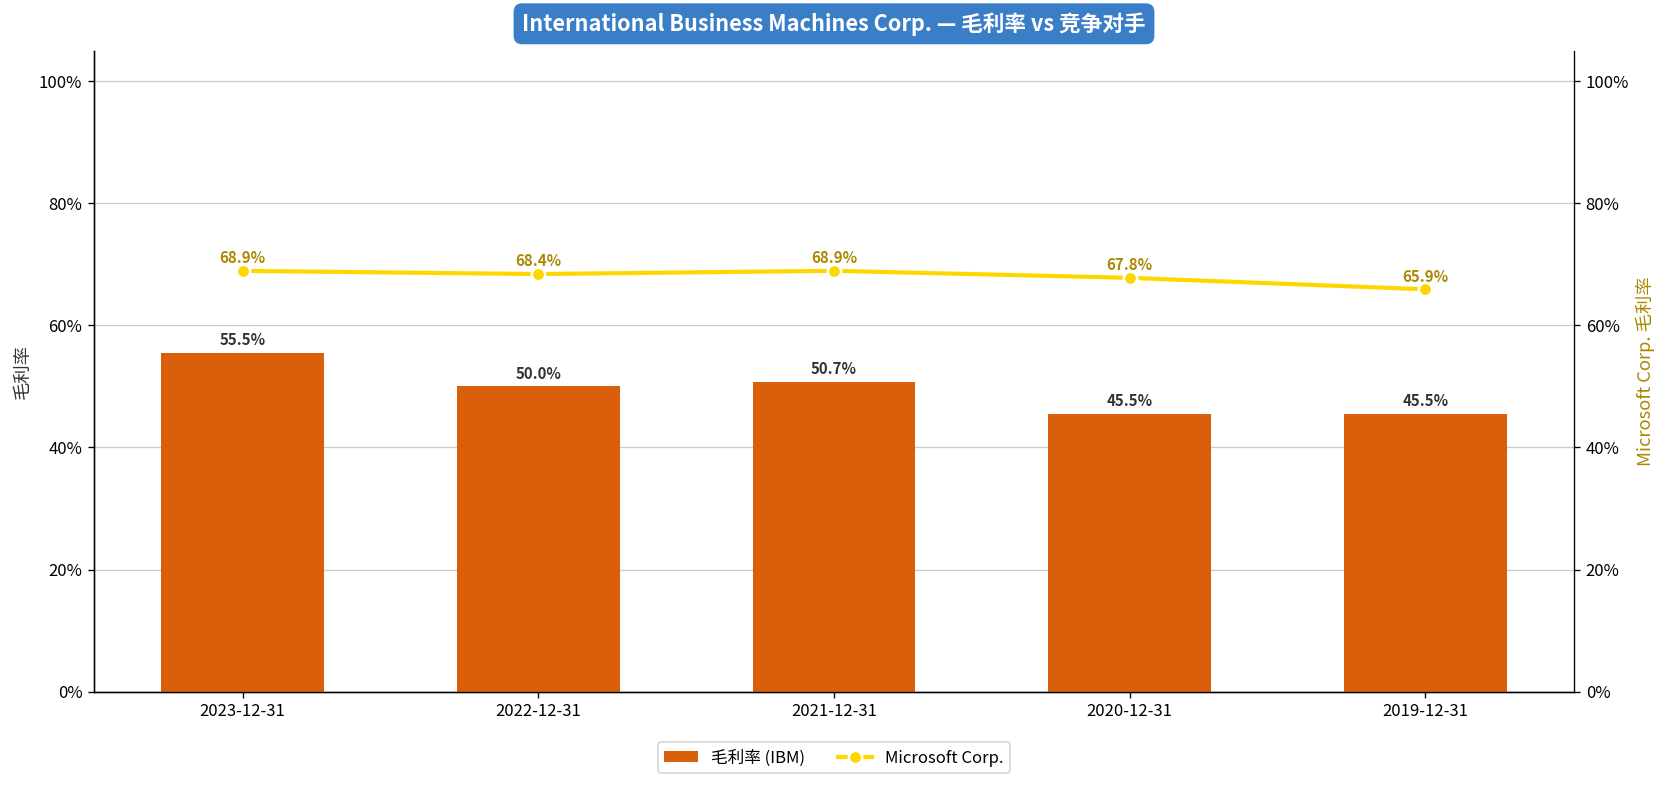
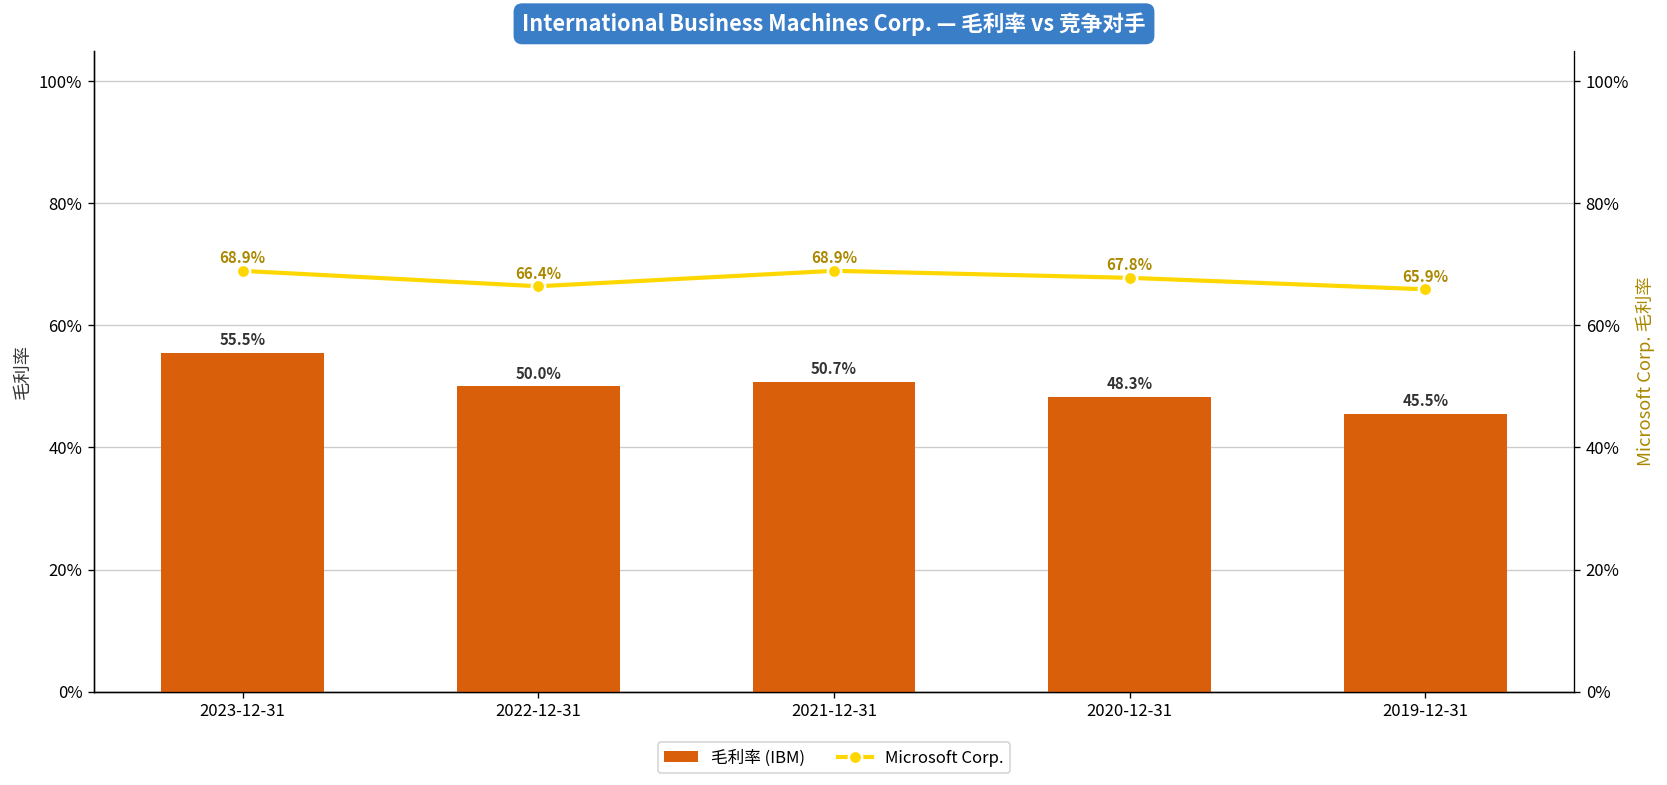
毛利率 (IBM), 2020-12-31: 45.5% -> 48.3%
Microsoft Corp., 2022-12-31: 68.4% -> 66.4%
